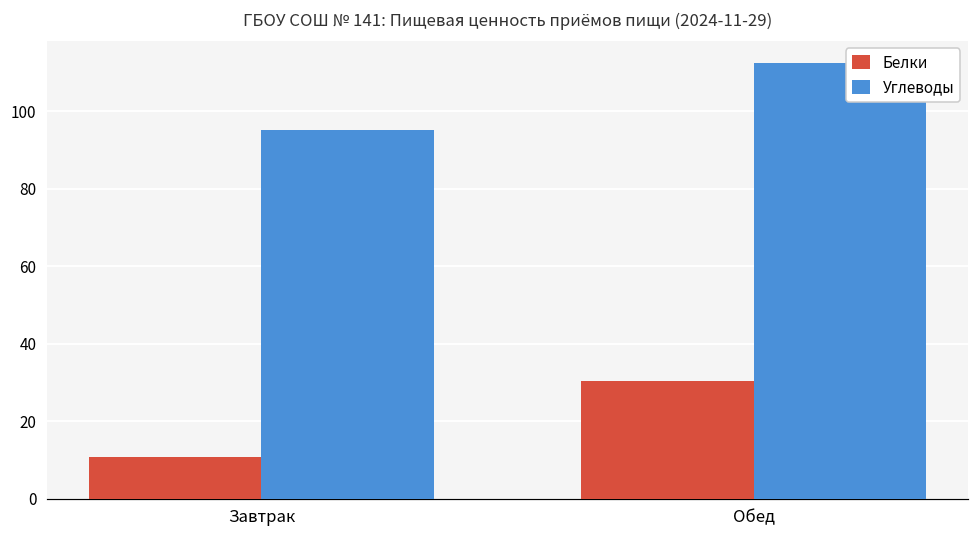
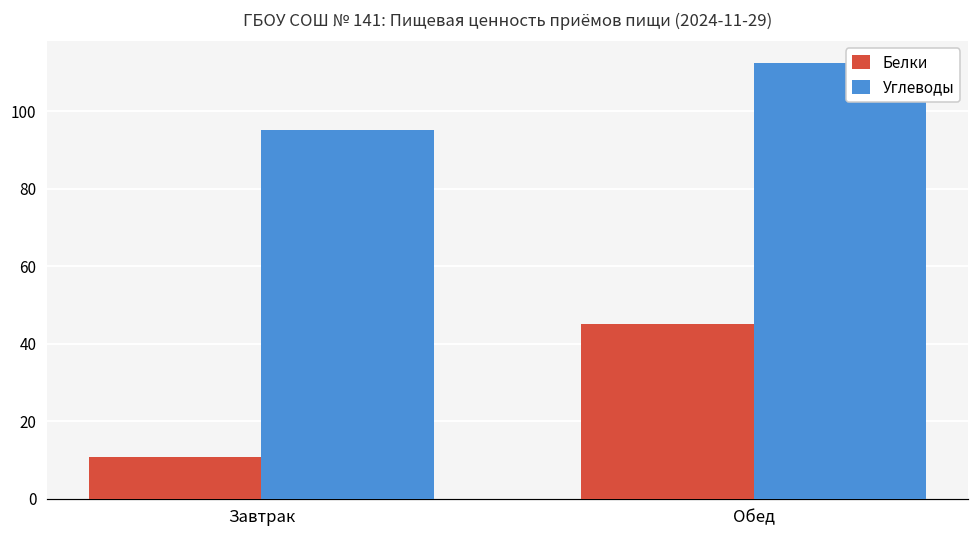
Белки, Обед: 30 -> 45
